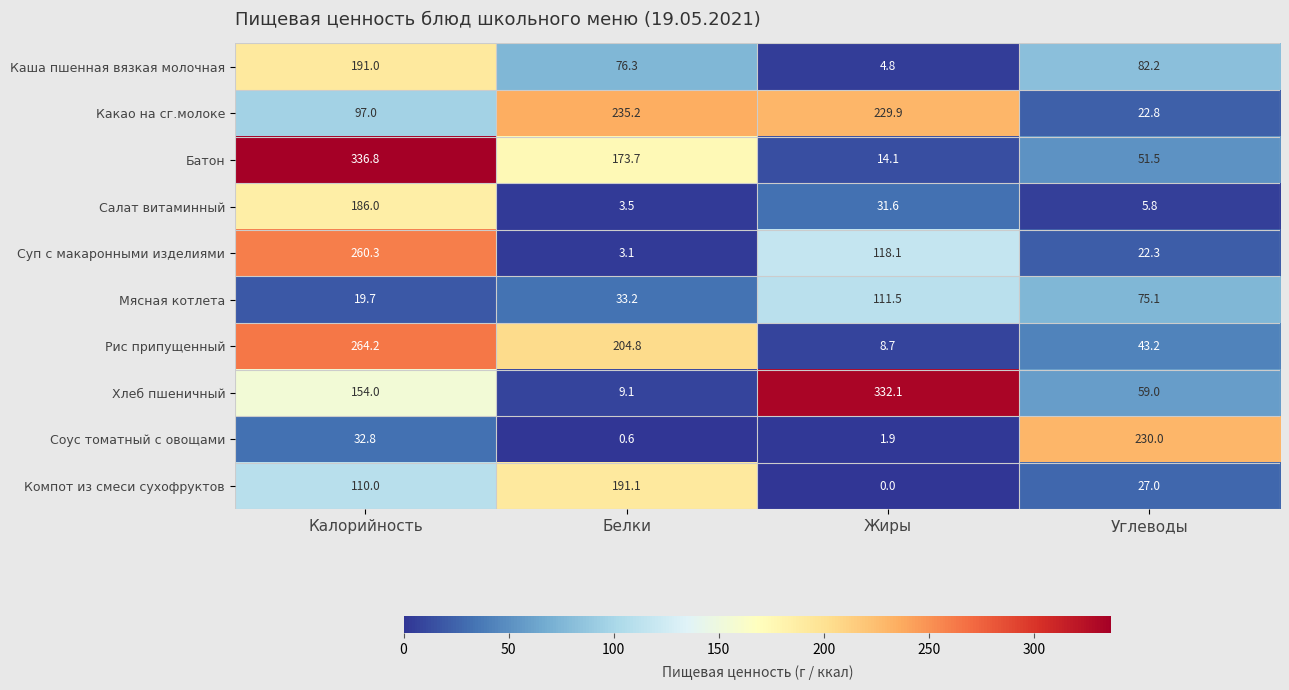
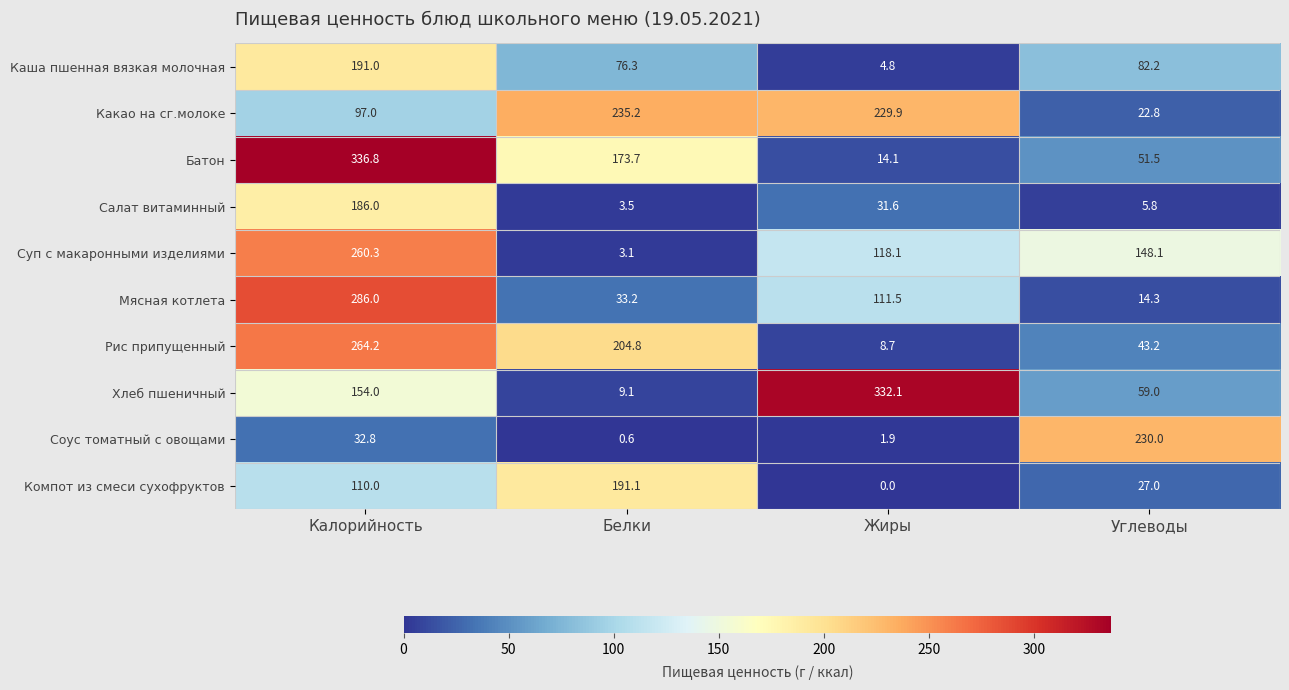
Суп с макаронными изделиями, Углеводы: 22.3 -> 148.1
Мясная котлета, Калорийность: 19.7 -> 286.0
Мясная котлета, Углеводы: 75.1 -> 14.3
